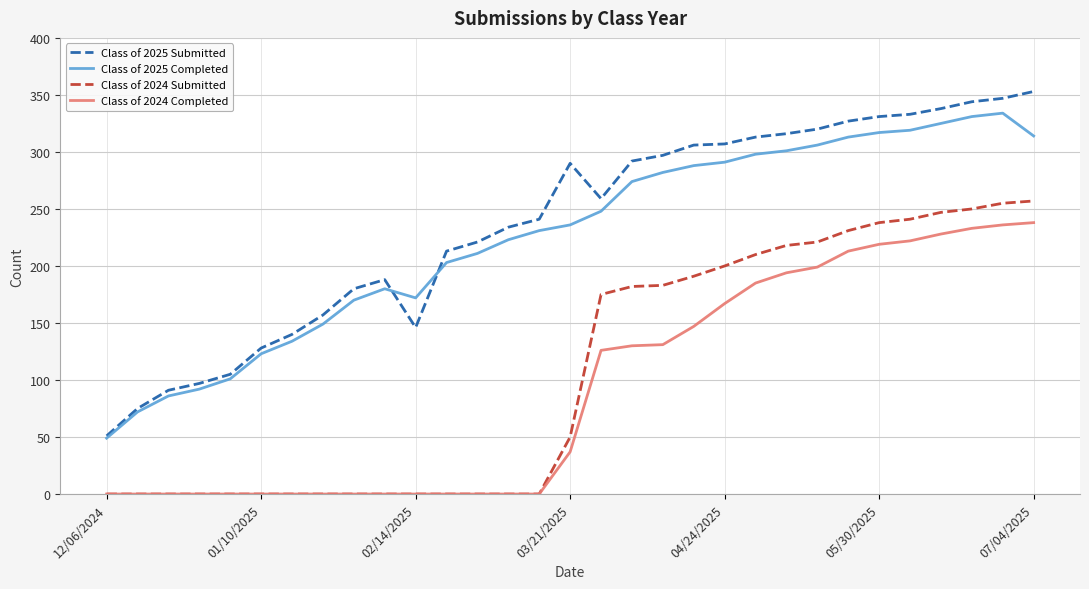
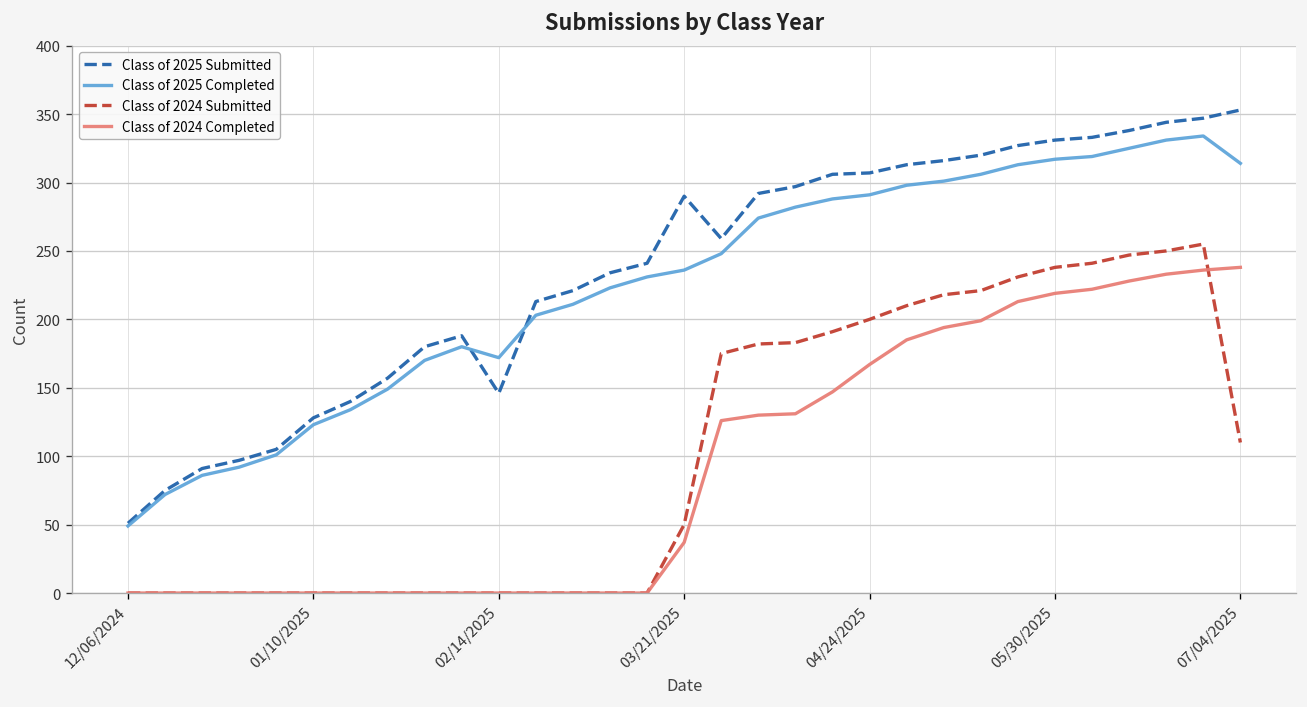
Class of 2024 Submitted, 07/04/2025: 257 -> 110
